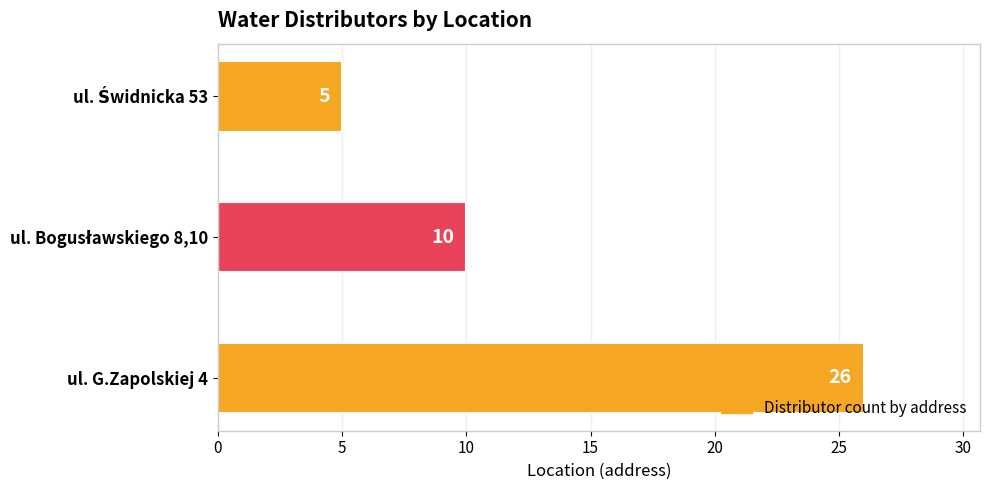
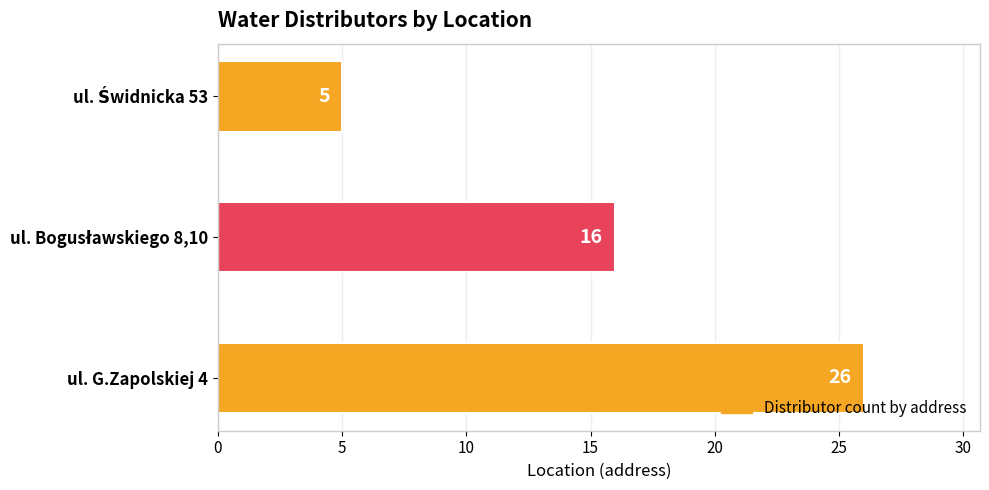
ul. Bogusławskiego 8,10: 10 -> 16
